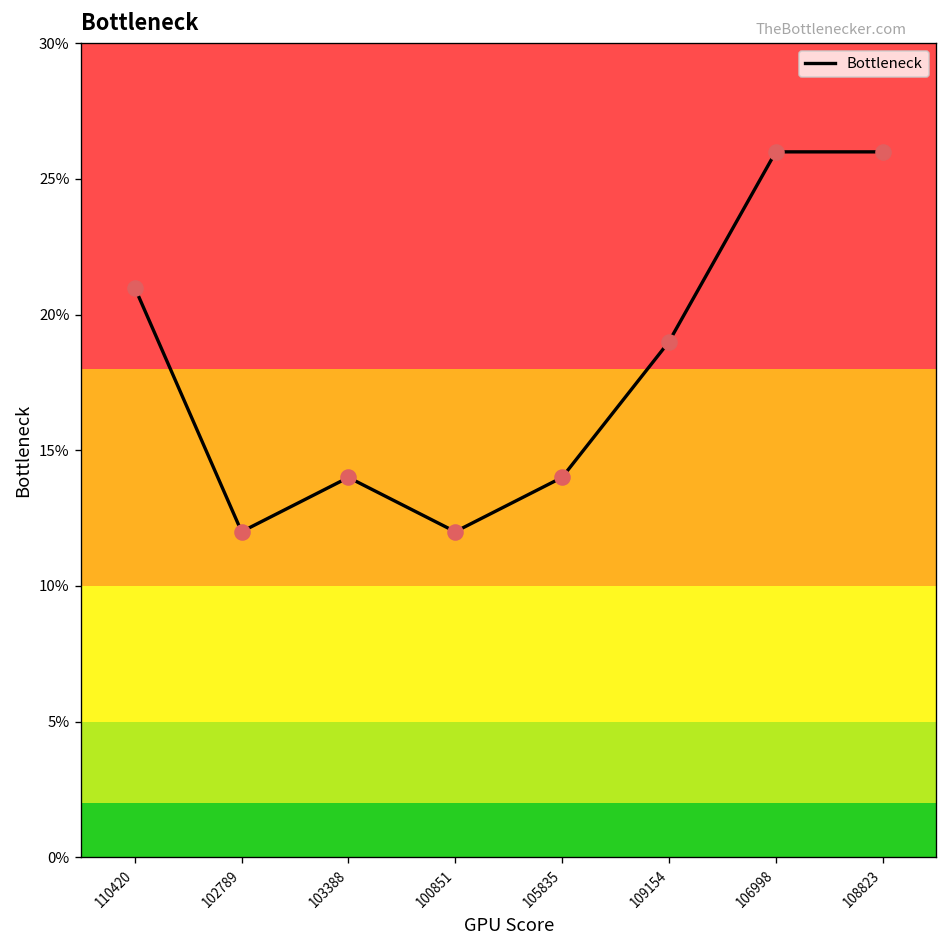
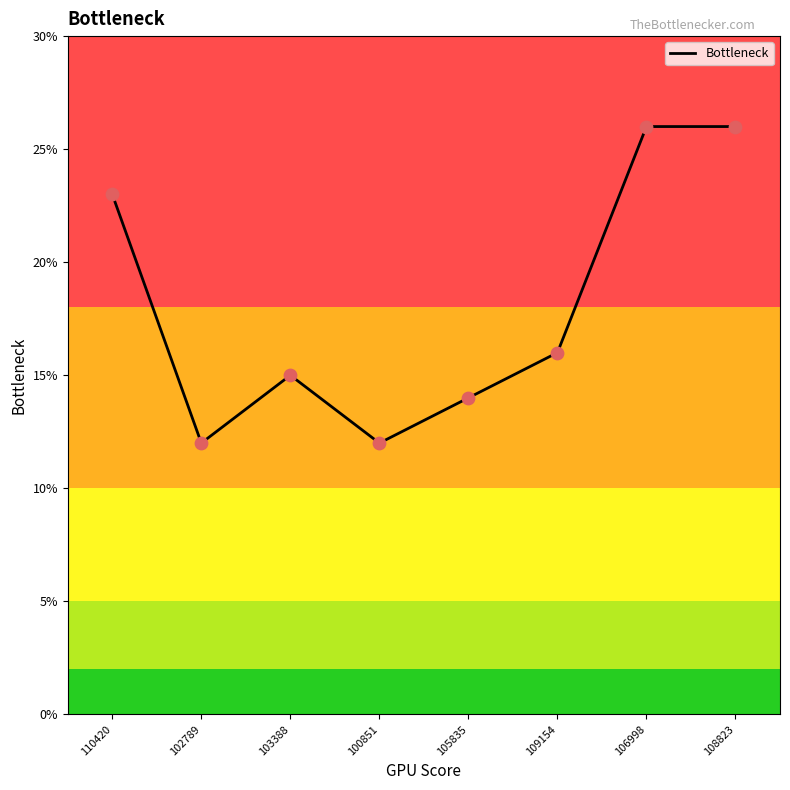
110420: 21% -> 23%
103388: 14% -> 15%
109154: 19% -> 16%
